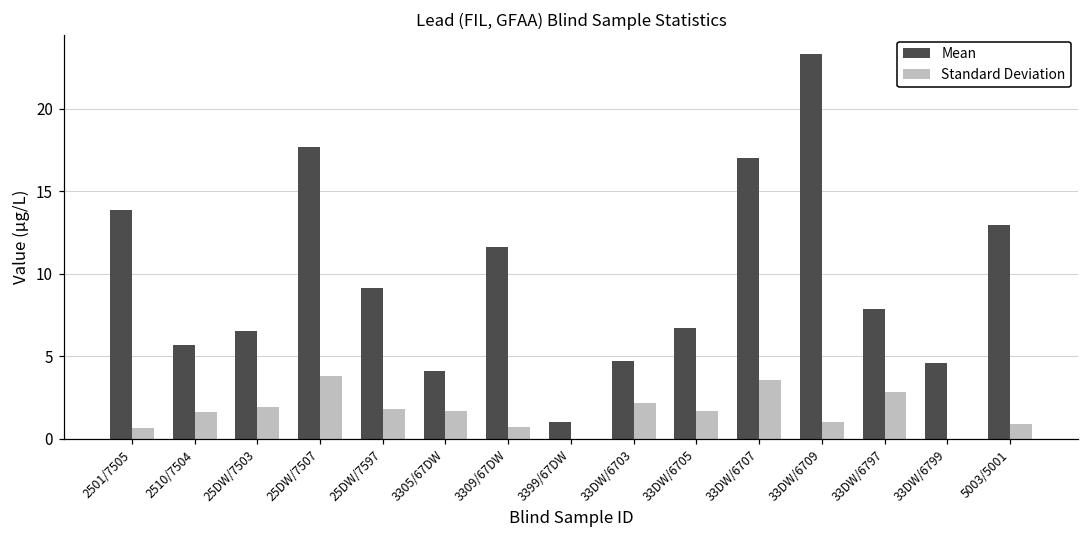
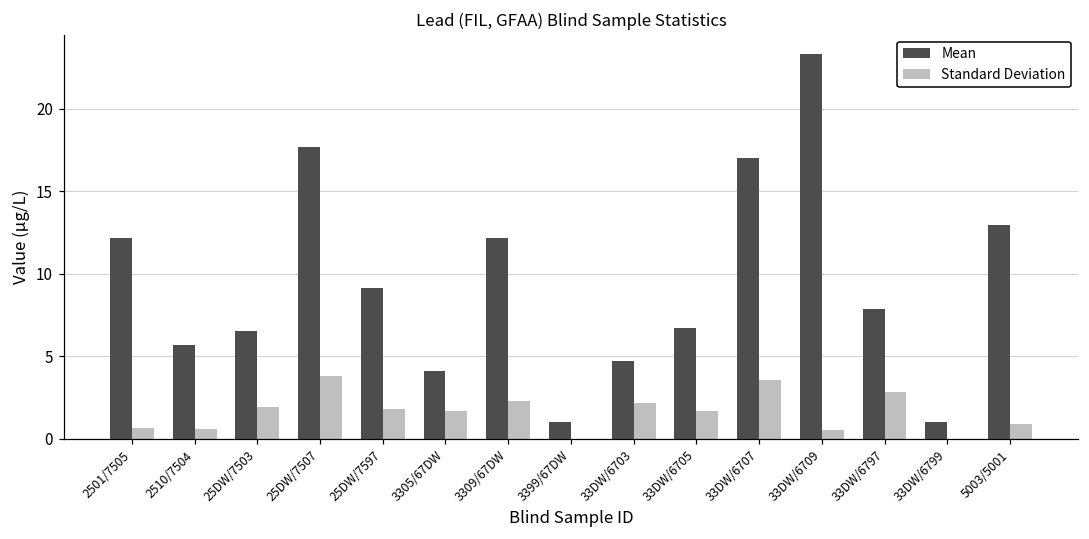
Mean, 2501/7505: 13.8 -> 12.1
Standard Deviation, 2510/7504: 1.6 -> 0.6
Mean, 3309/67DW: 11.6 -> 12.2
Standard Deviation, 3309/67DW: 0.7 -> 2.3
Standard Deviation, 33DW/6709: 1.0 -> 0.5
Mean, 33DW/6799: 4.6 -> 1.0
